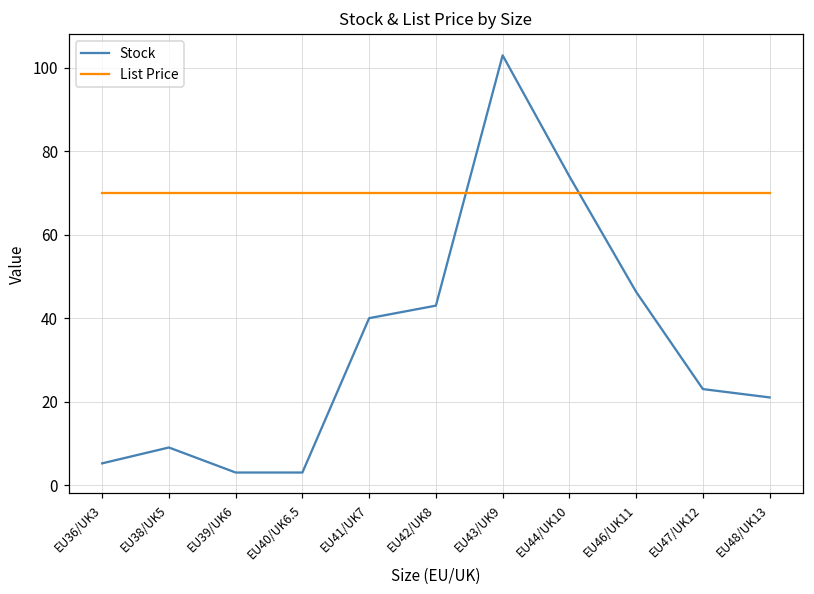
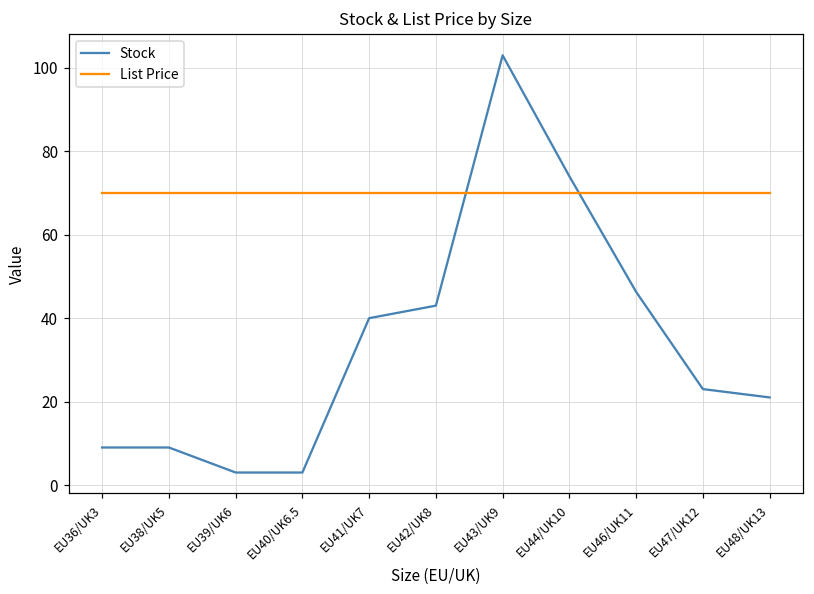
Stock, EU36/UK3: 5 -> 9
